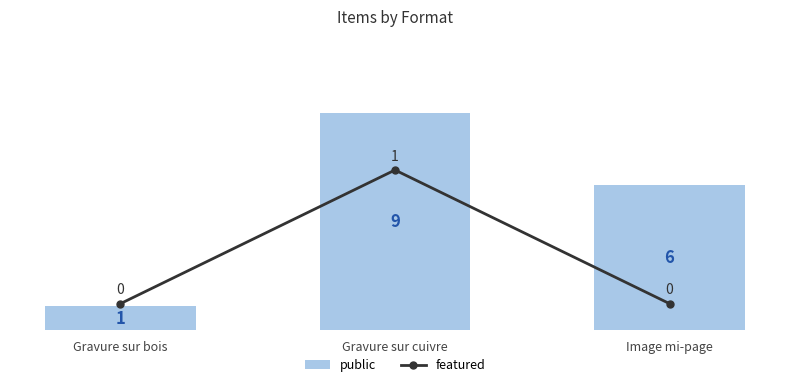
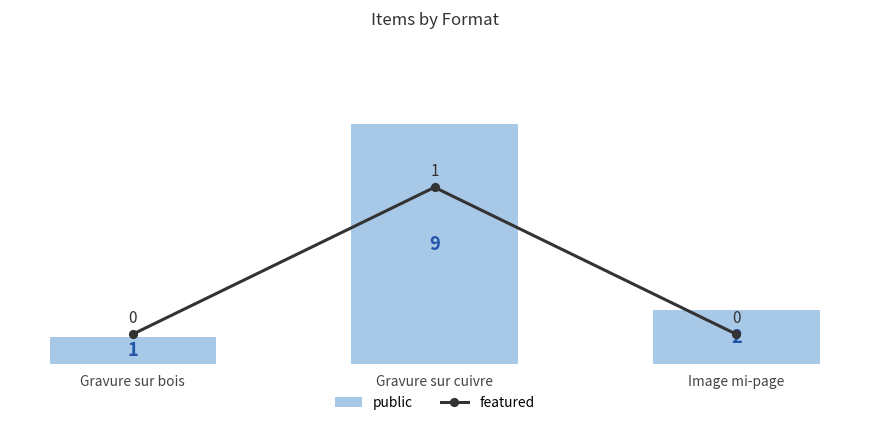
public, Image mi-page: 6 -> 2
